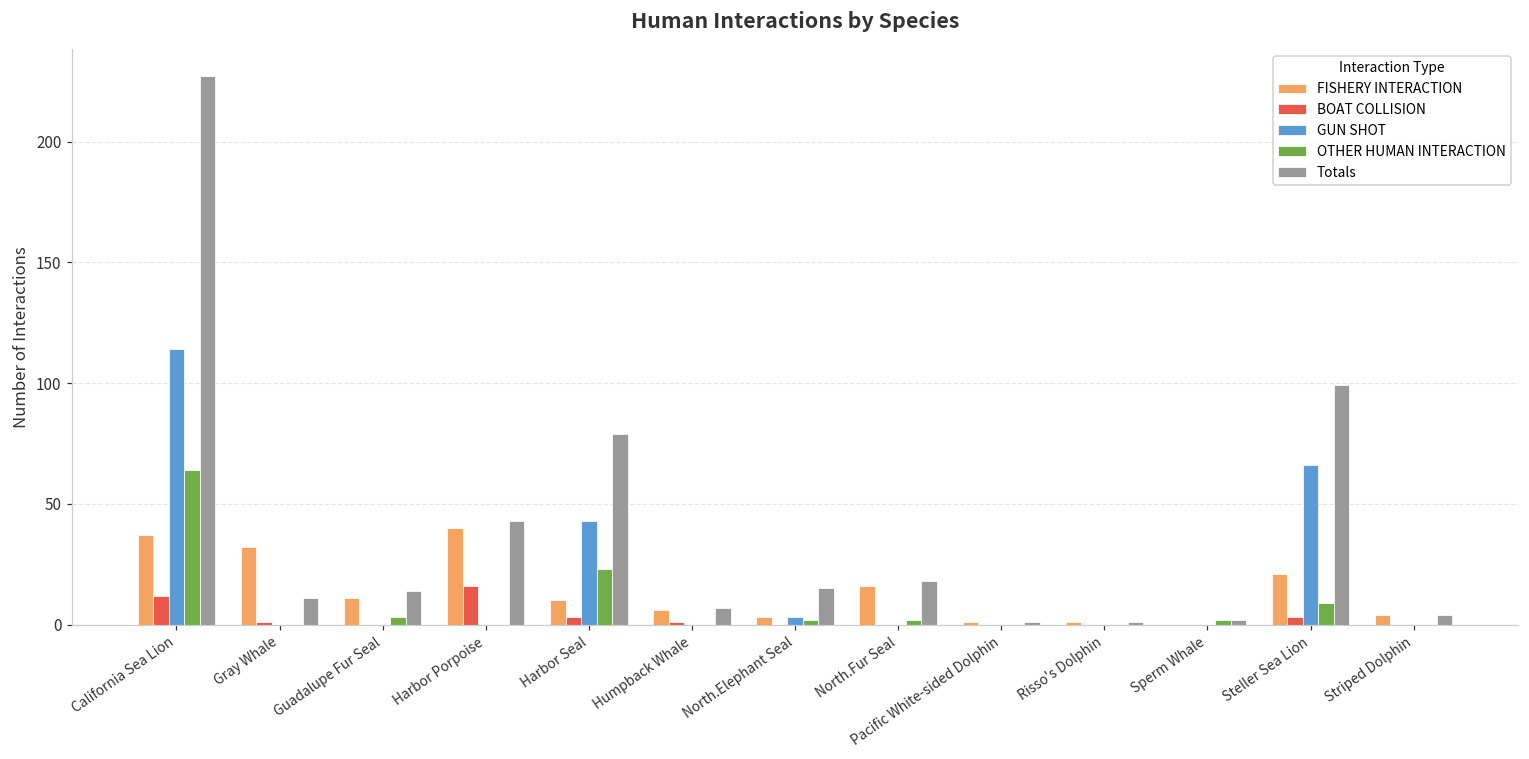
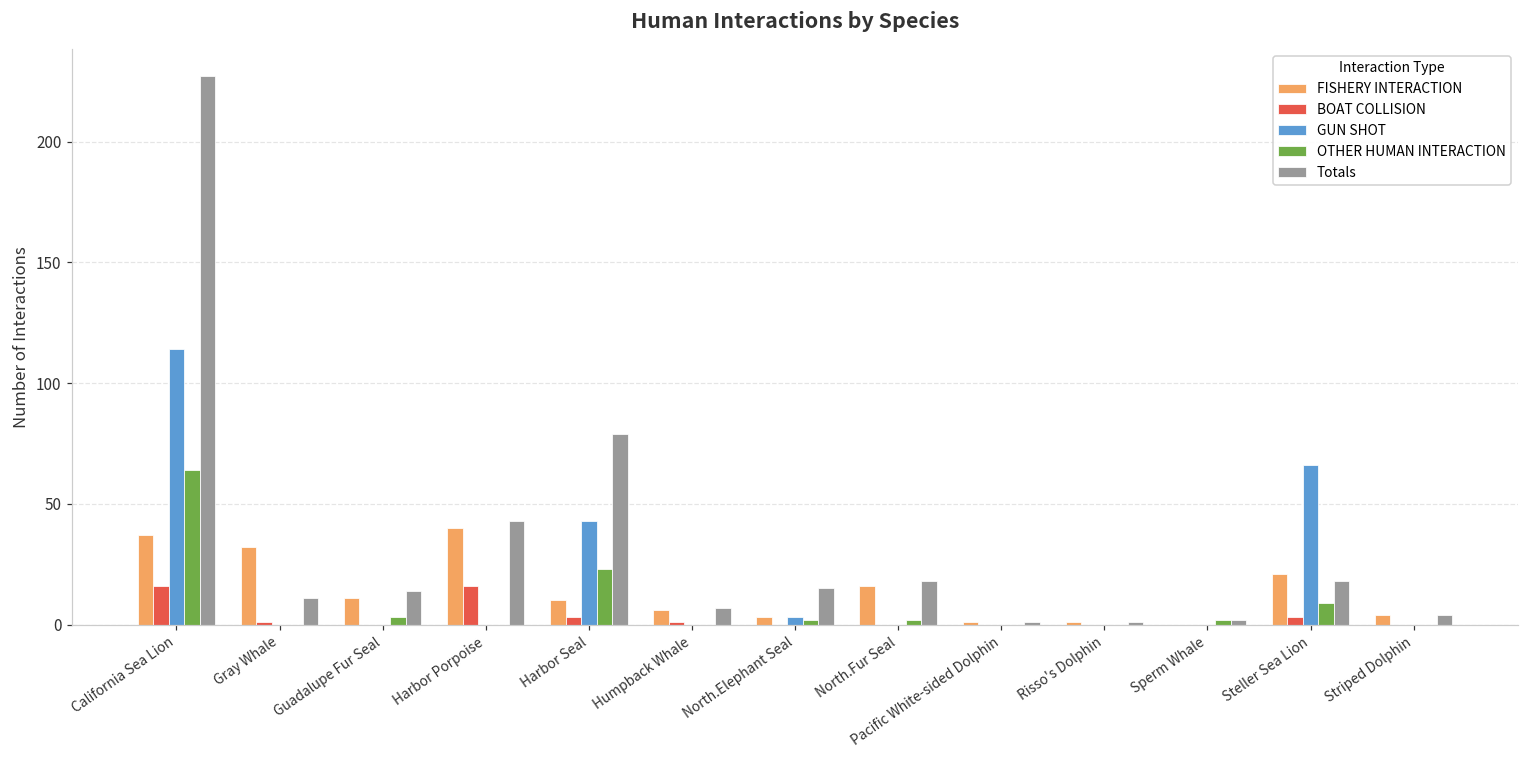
BOAT COLLISION, California Sea Lion: 12 -> 16
Totals, Steller Sea Lion: 99 -> 18
